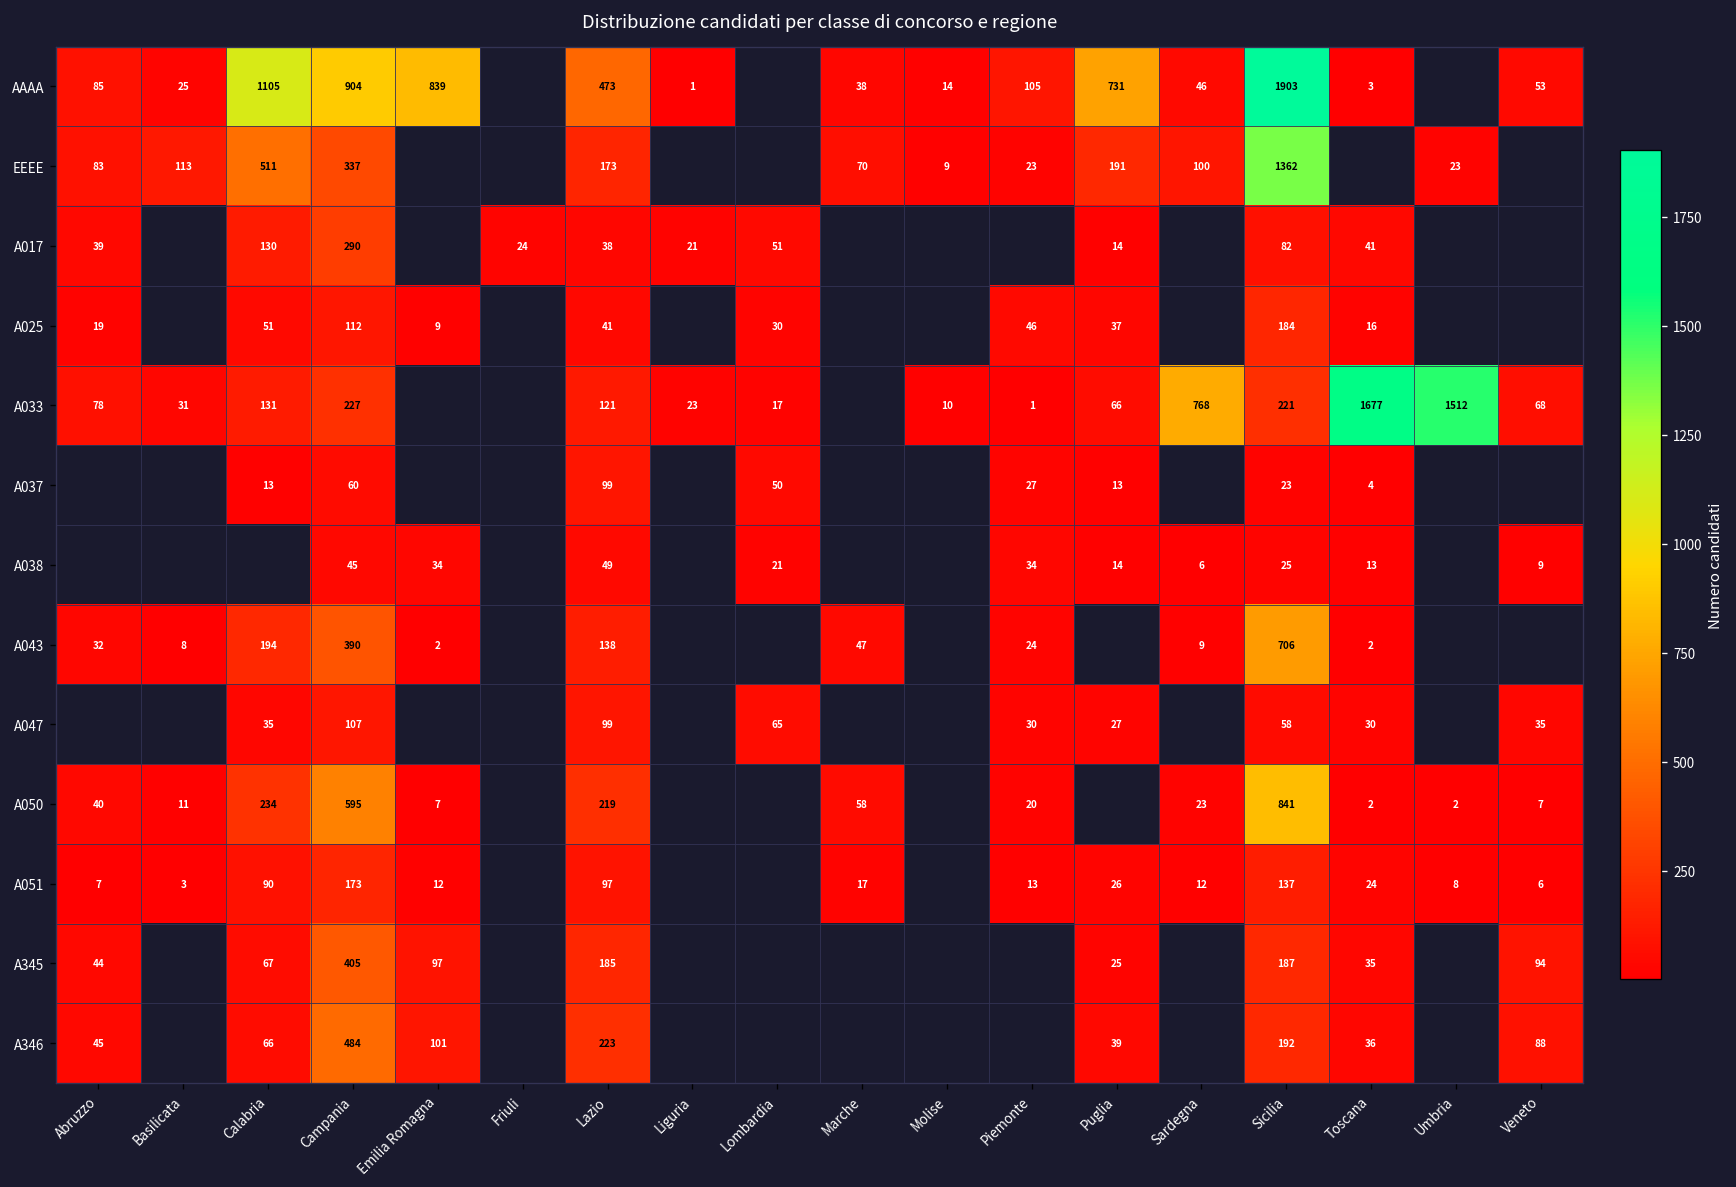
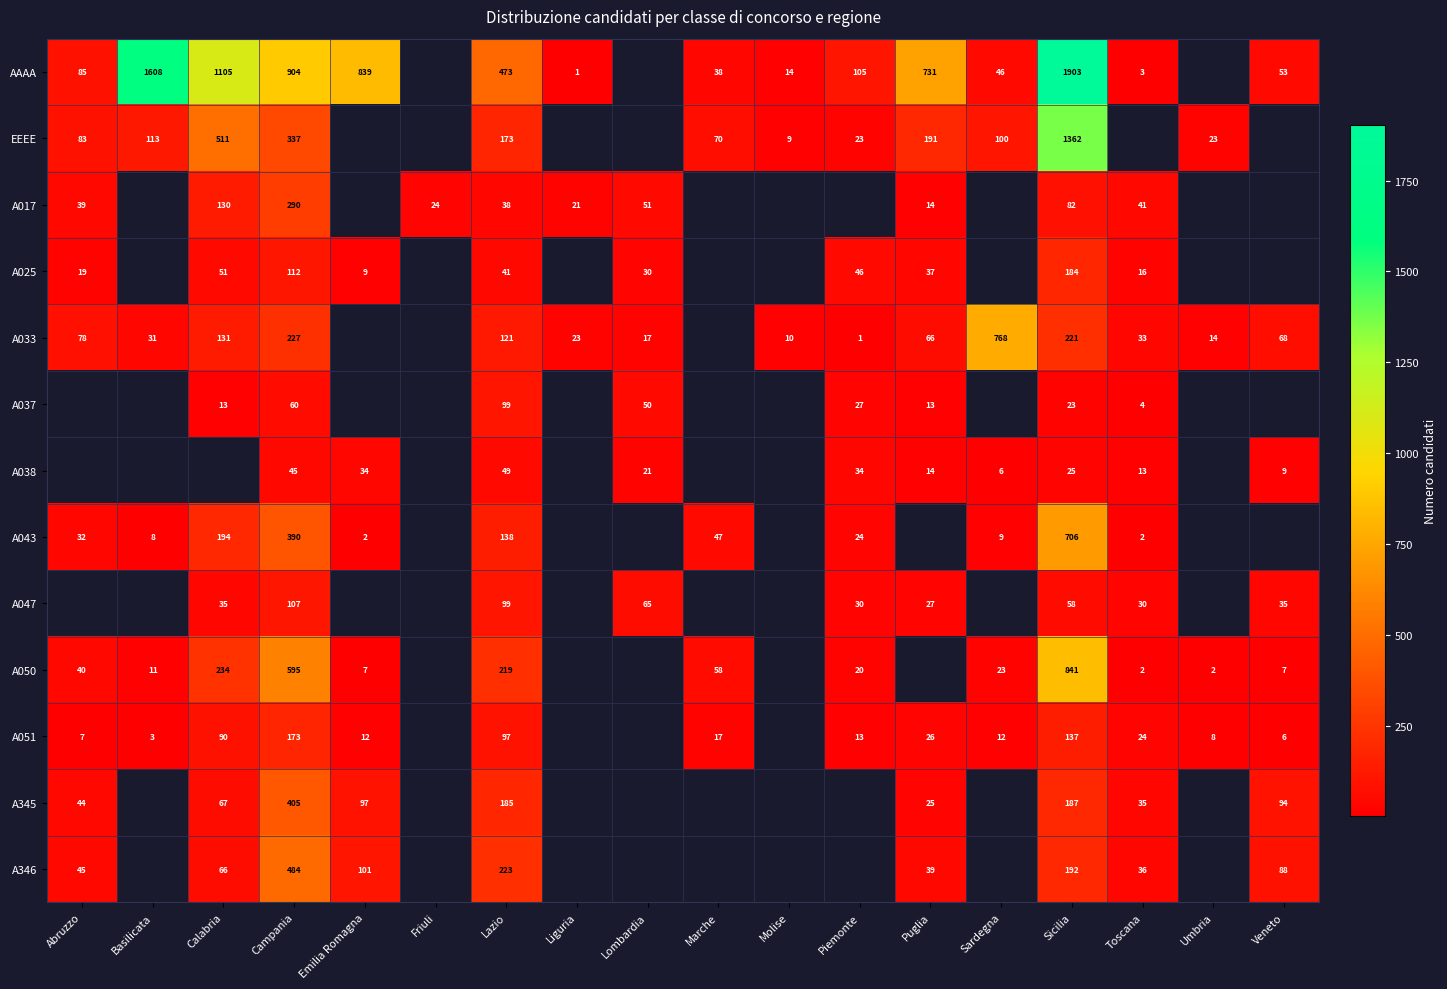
AAAA, Basilicata: 25 -> 1608
A033, Toscana: 1677 -> 33
A033, Umbria: 1512 -> 14
